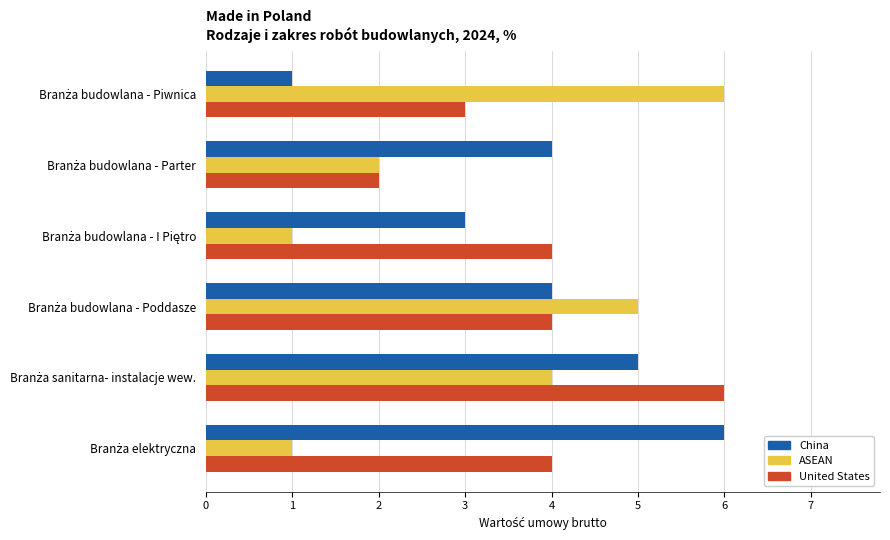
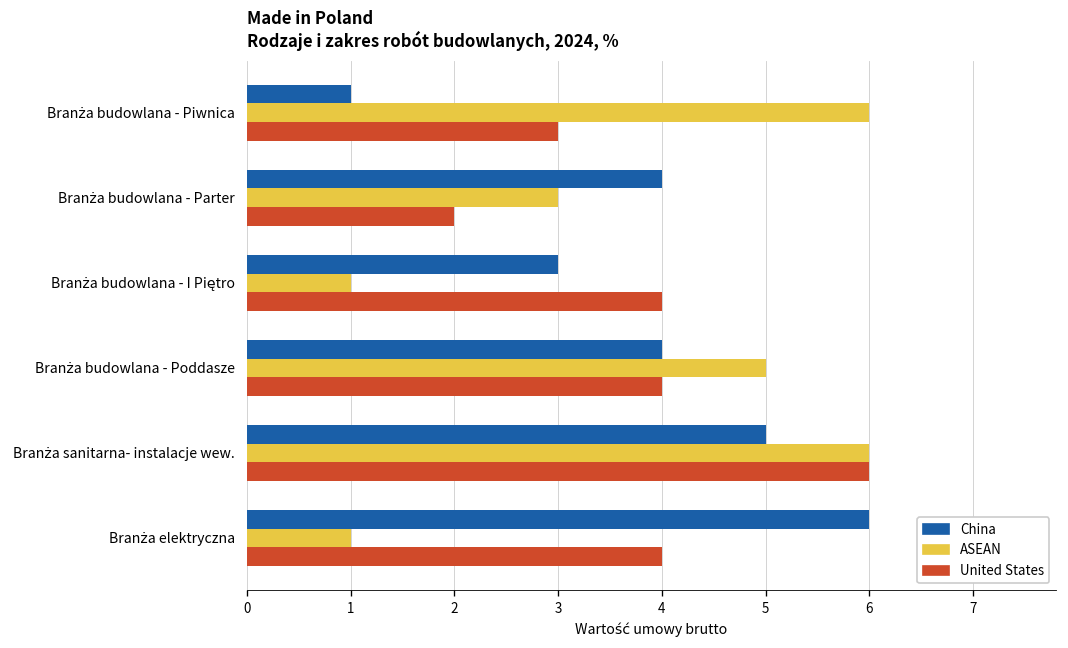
ASEAN, Branża budowlana - Parter: 2 -> 3
ASEAN, Branża sanitarna- instalacje wew.: 4 -> 6
